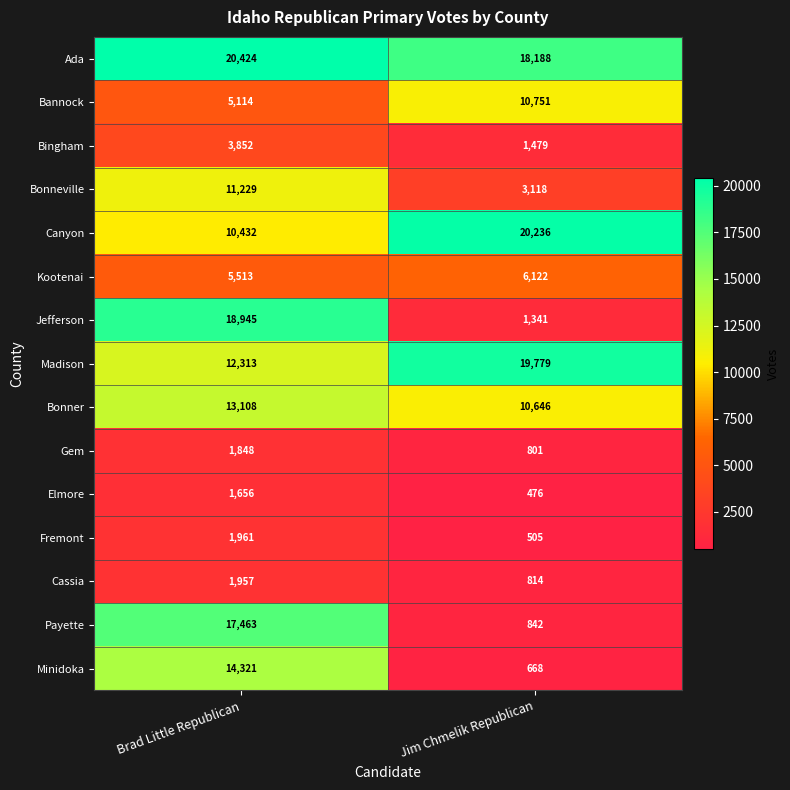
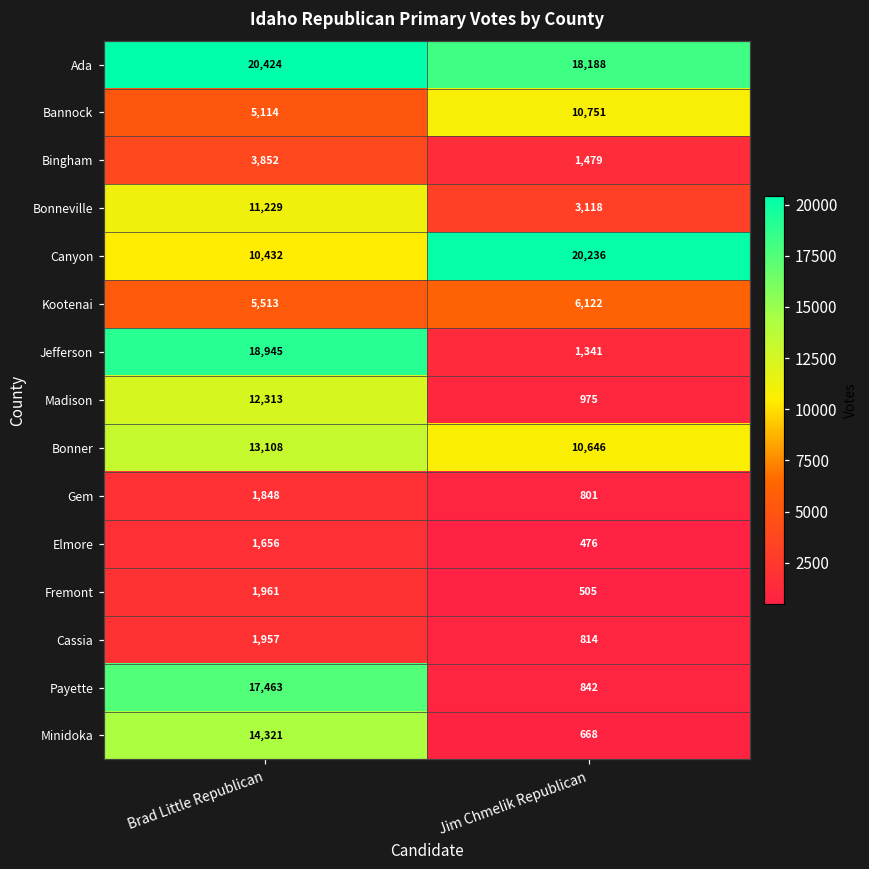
Madison, Jim Chmelik Republican: 19,779 -> 975
